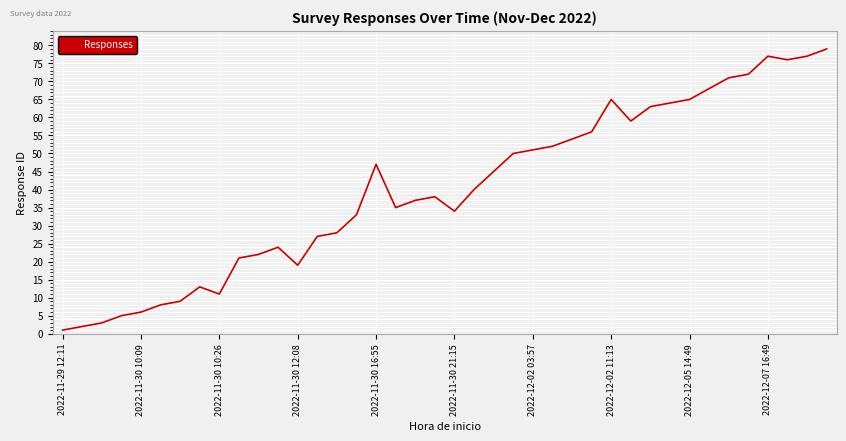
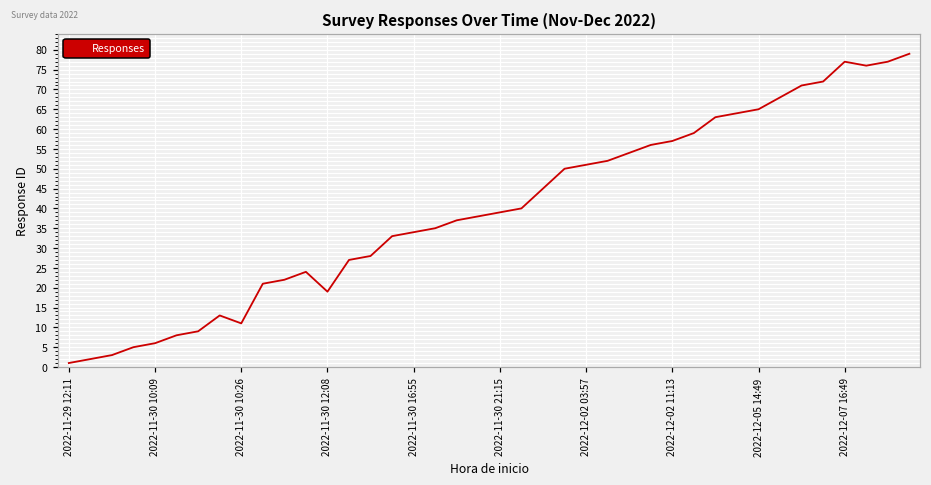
2022-11-30 16:55: 47 -> 34
2022-11-30 21:15: 34 -> 39
2022-12-02 11:13: 65 -> 57
